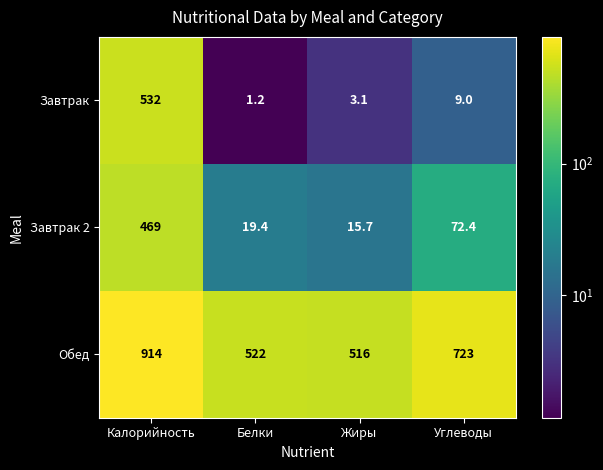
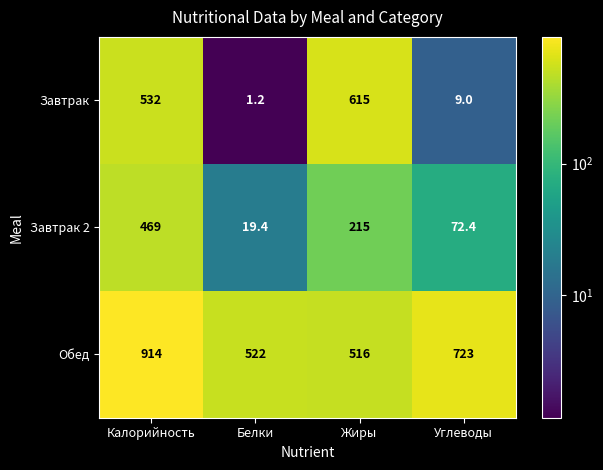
Завтрак, Жиры: 3.1 -> 615
Завтрак 2, Жиры: 15.7 -> 215
